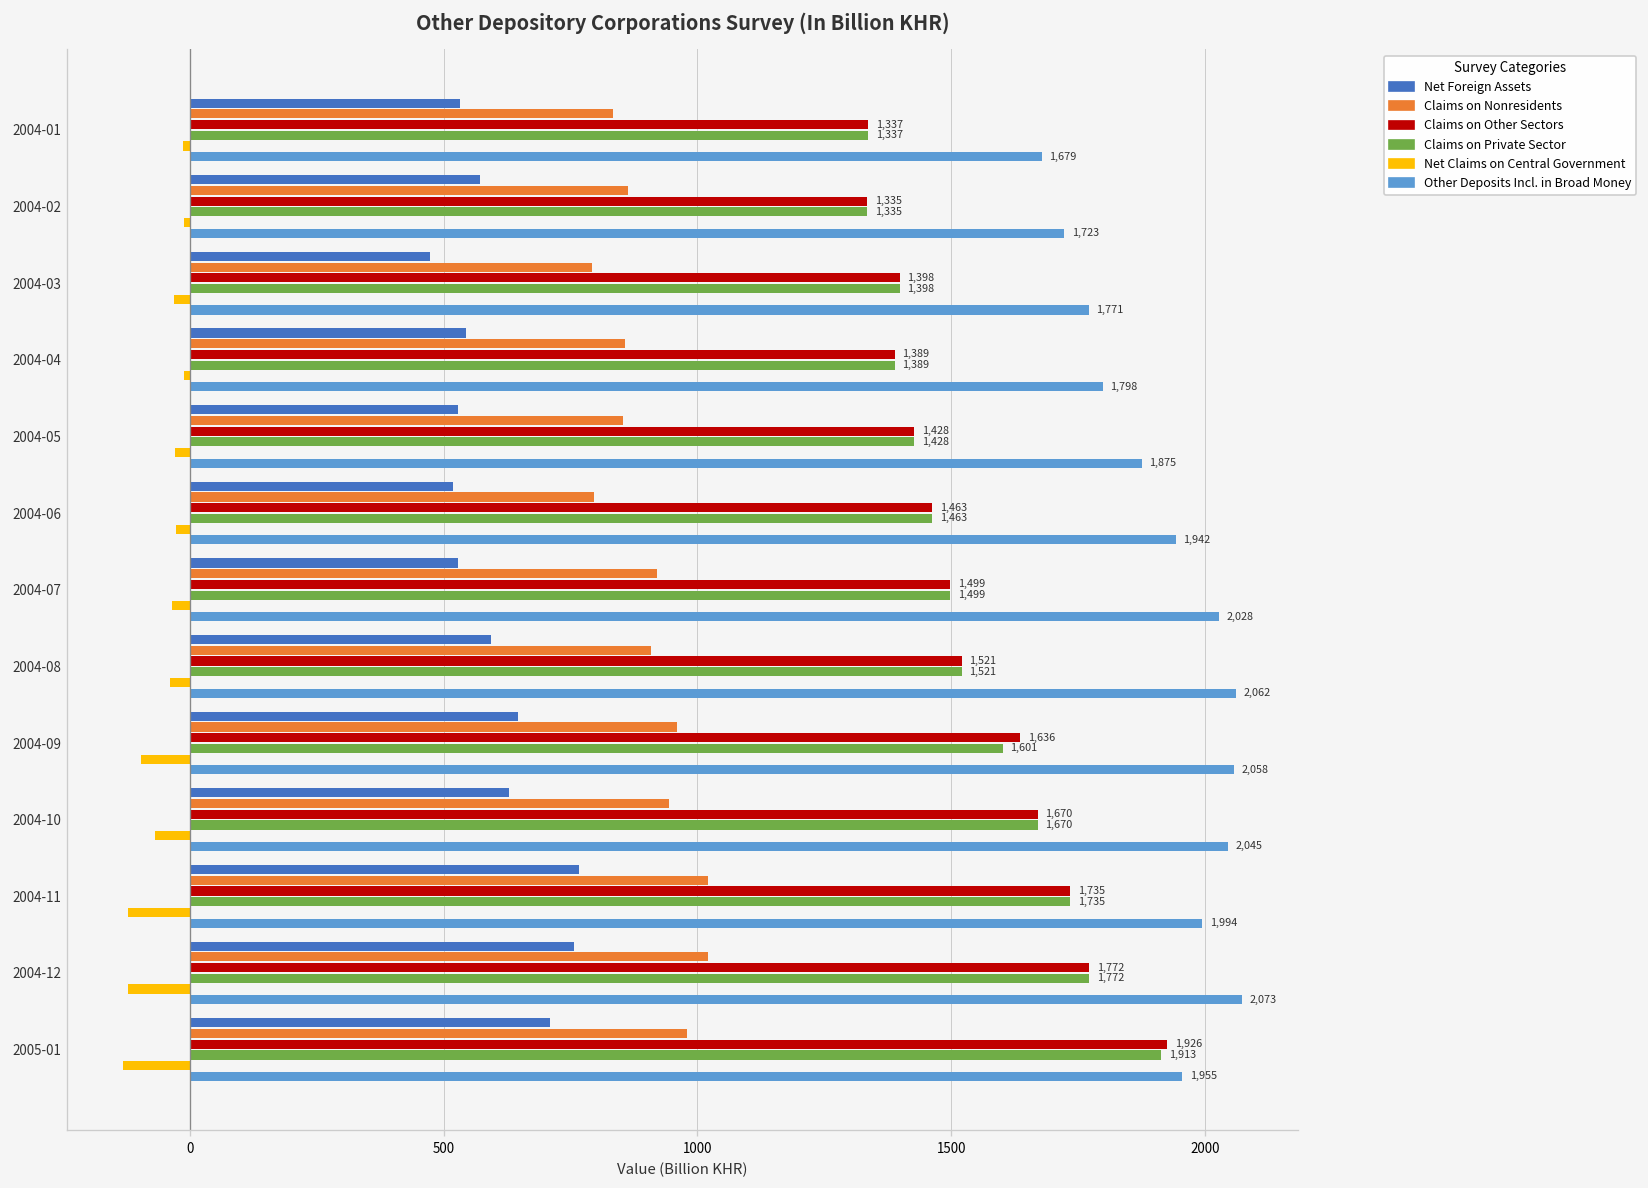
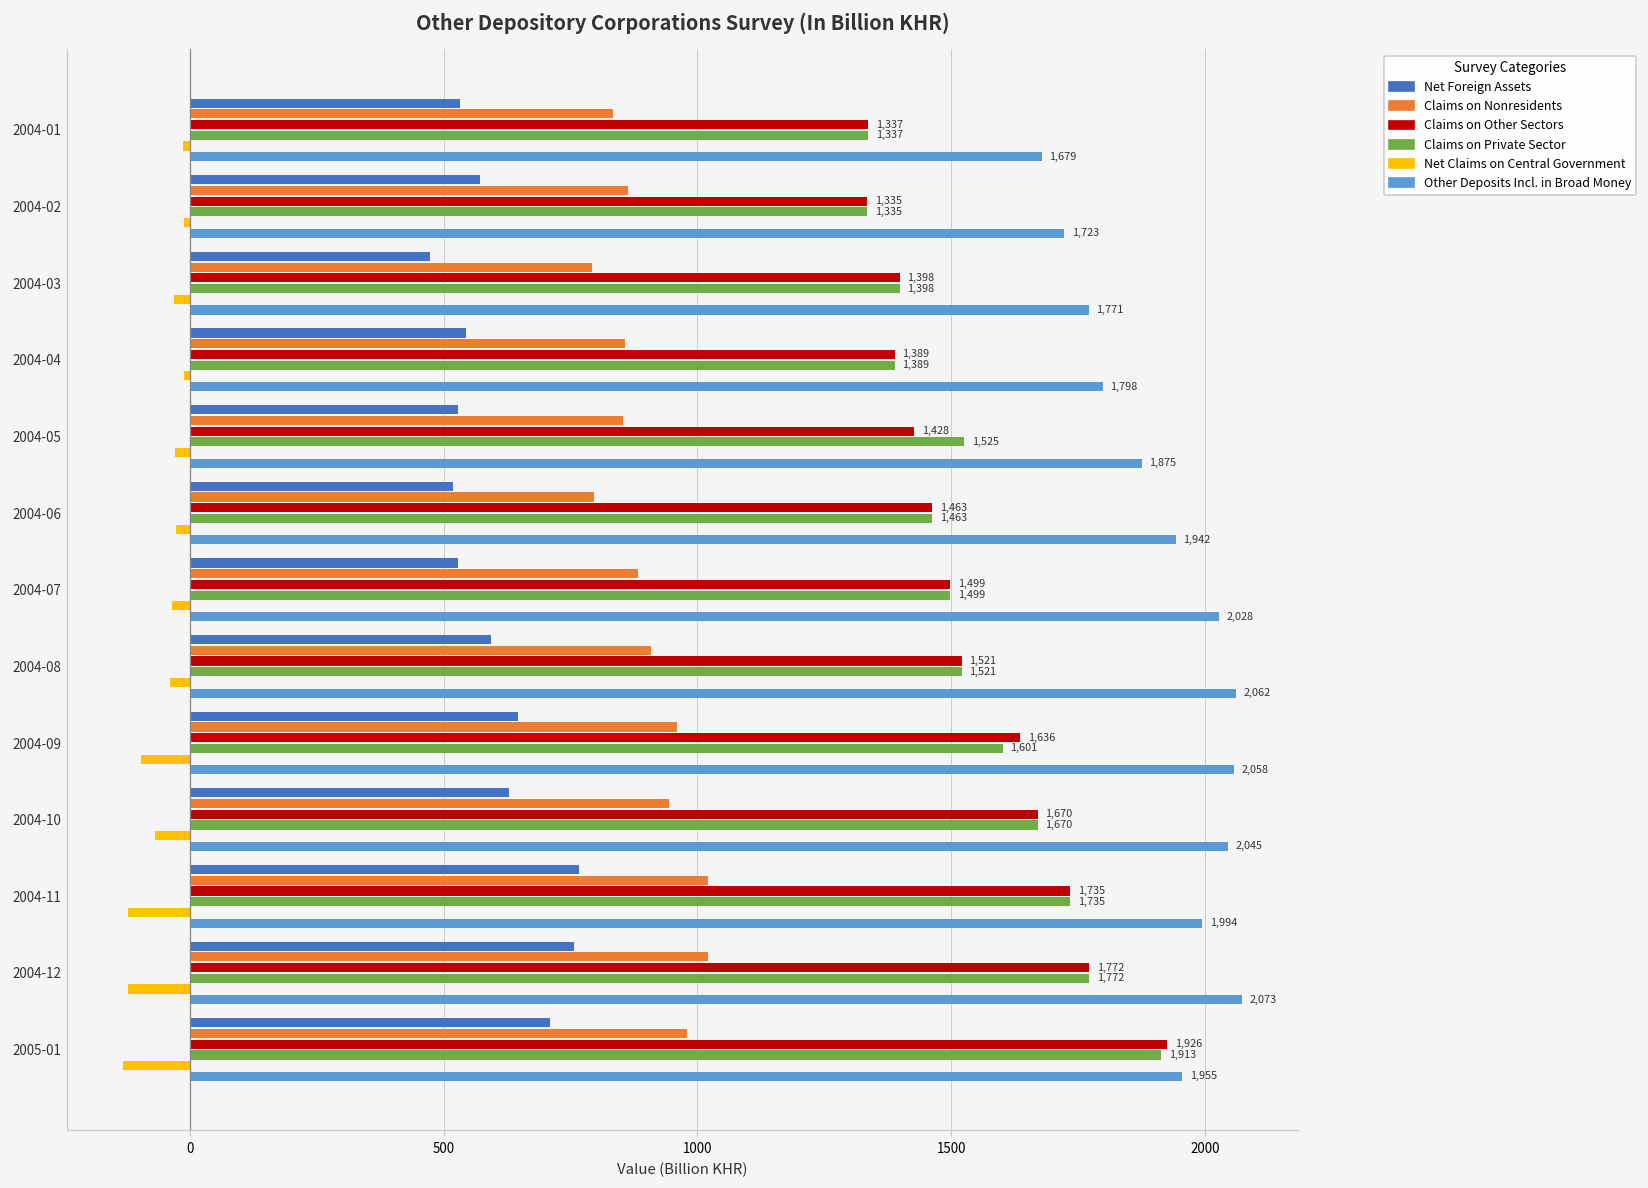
Claims on Private Sector, 2004-05: 1,428 -> 1,525
Claims on Nonresidents, 2004-07: 920 -> 880
